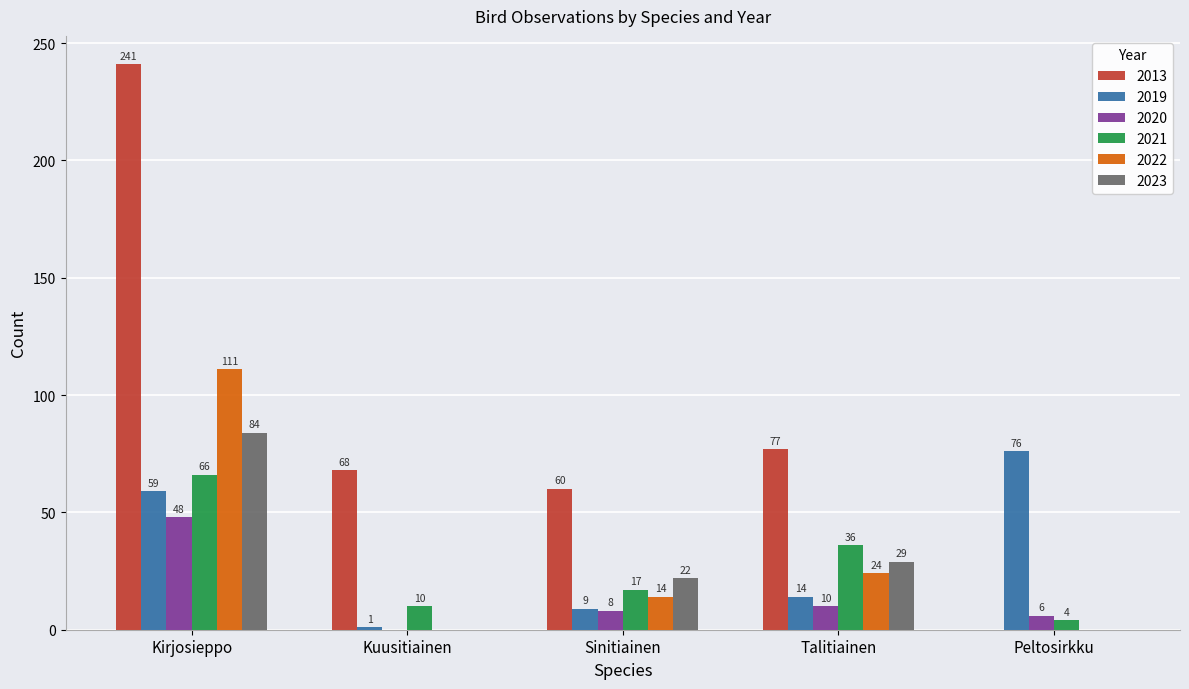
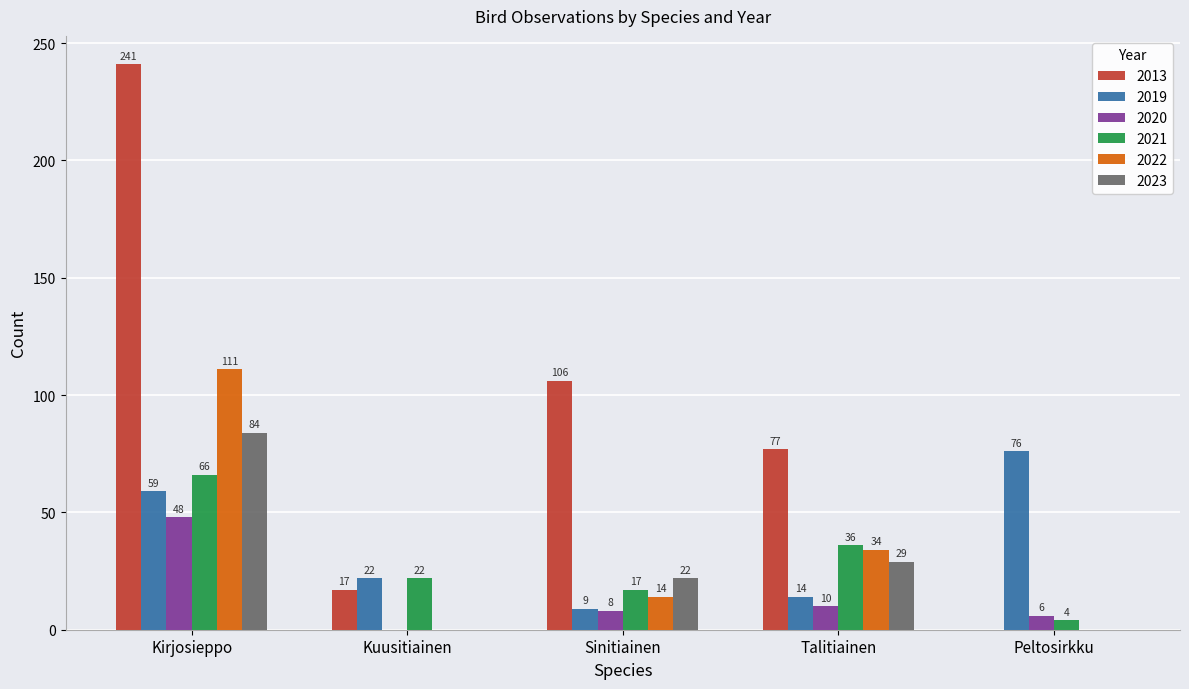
2013, Kuusitiainen: 68 -> 17
2019, Kuusitiainen: 1 -> 22
2021, Kuusitiainen: 10 -> 22
2013, Sinitiainen: 60 -> 106
2022, Talitiainen: 24 -> 34
